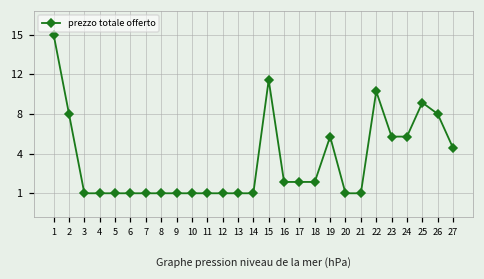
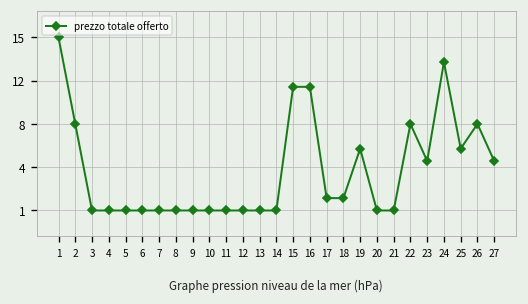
16: 2 -> 11
22: 10 -> 8
23: 6 -> 5
24: 6 -> 13
25: 9 -> 6
